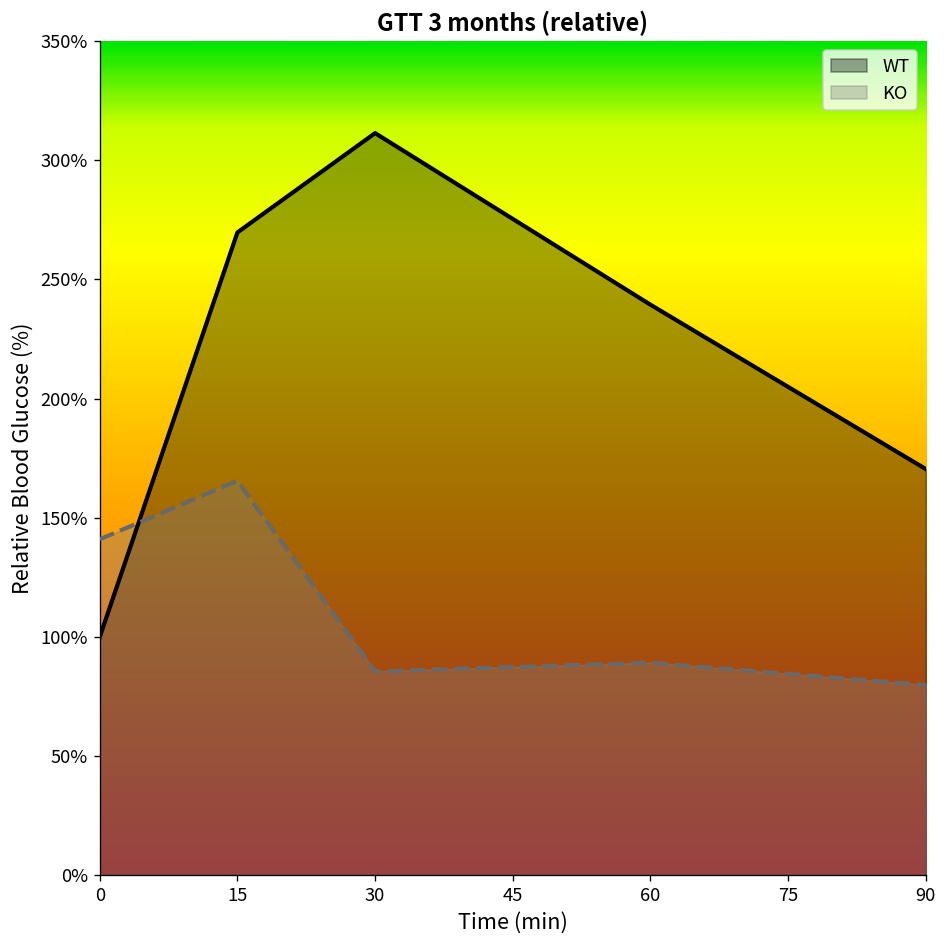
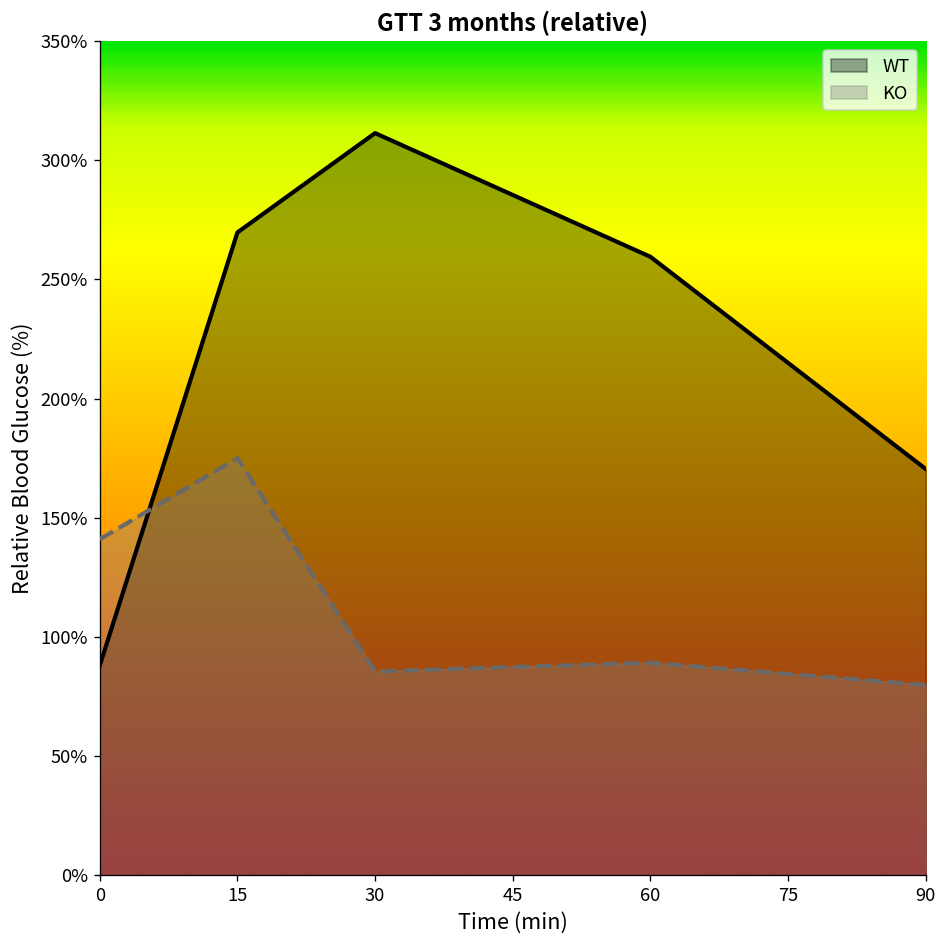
WT, 0: 100% -> 88%
KO, 15: 166% -> 175%
WT, 60: 239% -> 259%
